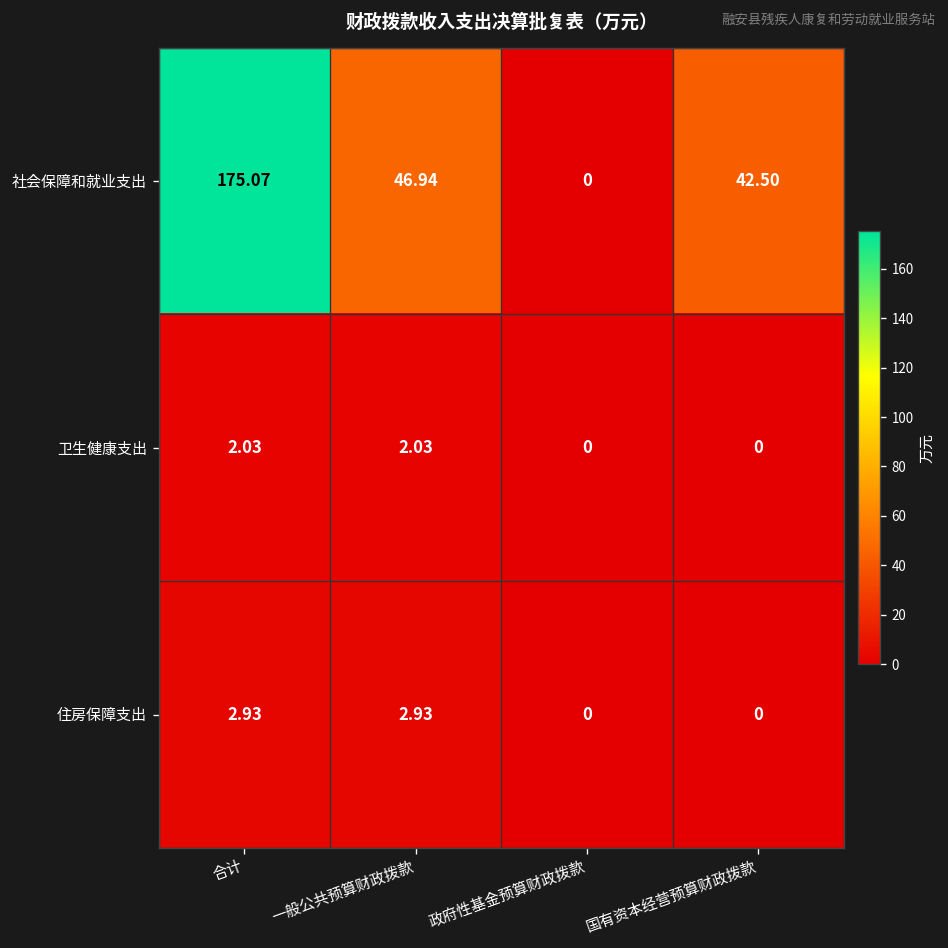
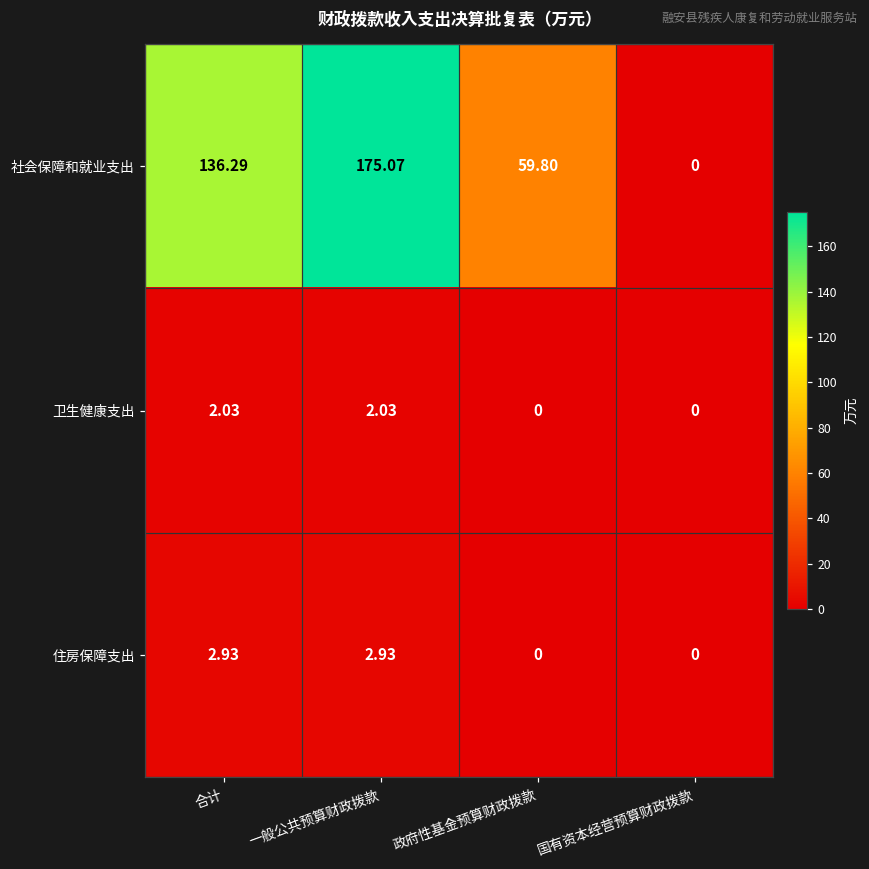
社会保障和就业支出, 合计: 175.07 -> 136.29
社会保障和就业支出, 一般公共预算财政拨款: 46.94 -> 175.07
社会保障和就业支出, 政府性基金预算财政拨款: 0 -> 59.80
社会保障和就业支出, 国有资本经营预算财政拨款: 42.50 -> 0
